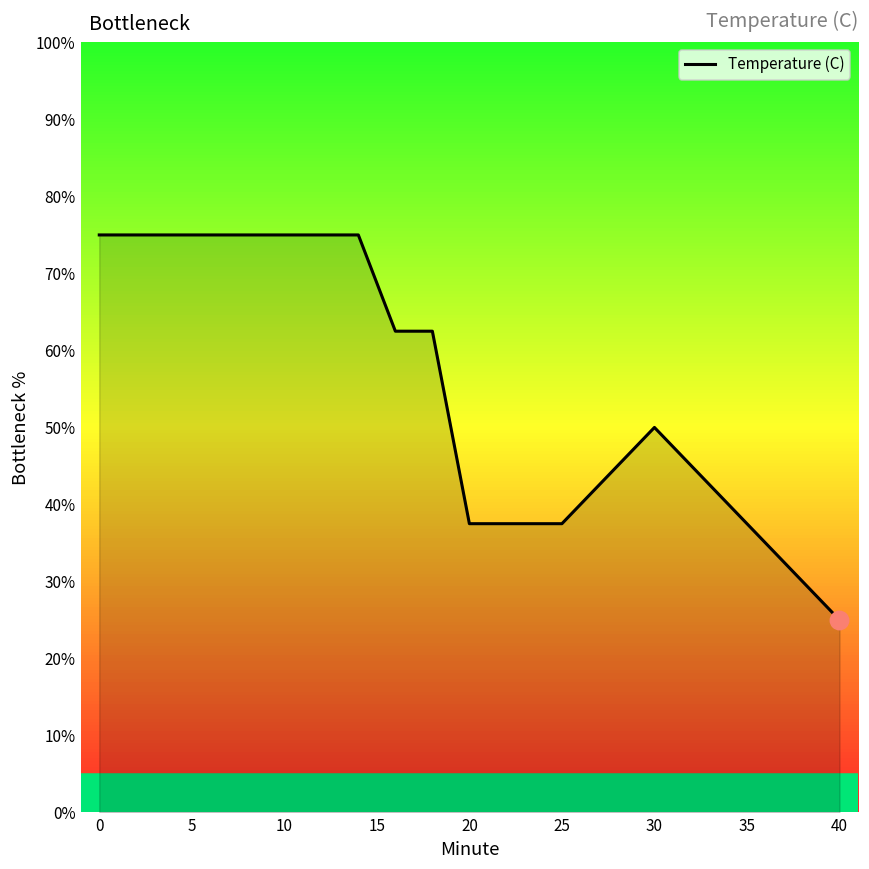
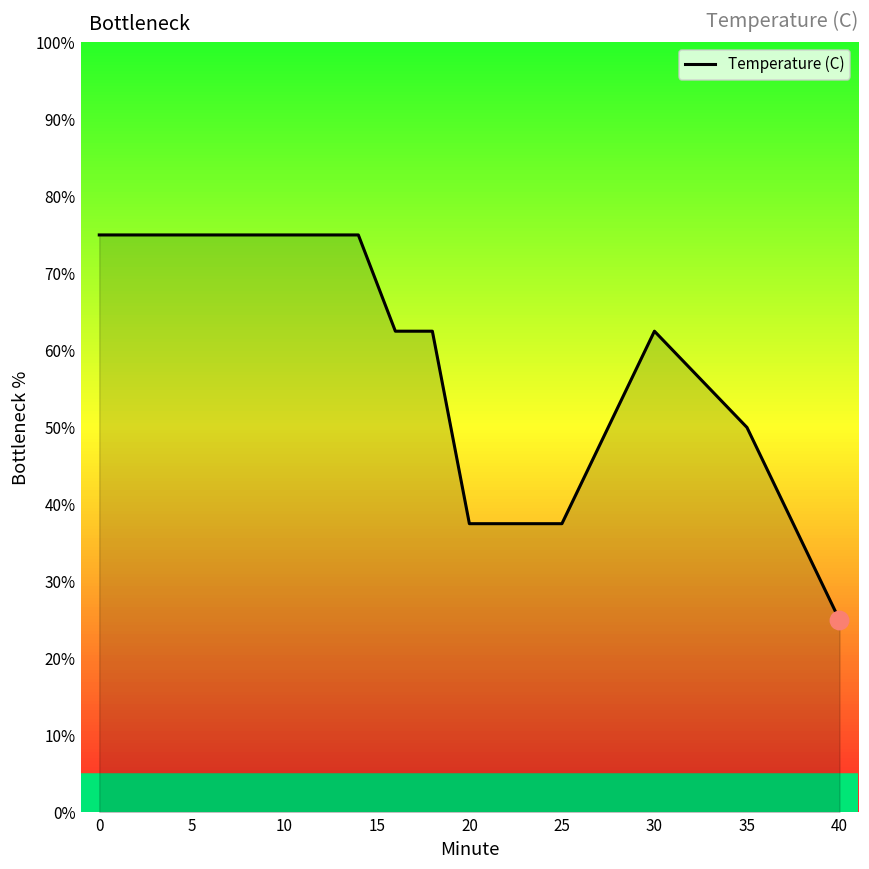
Temperature (C), 30: 50% -> 62%
Temperature (C), 35: 38% -> 50%
